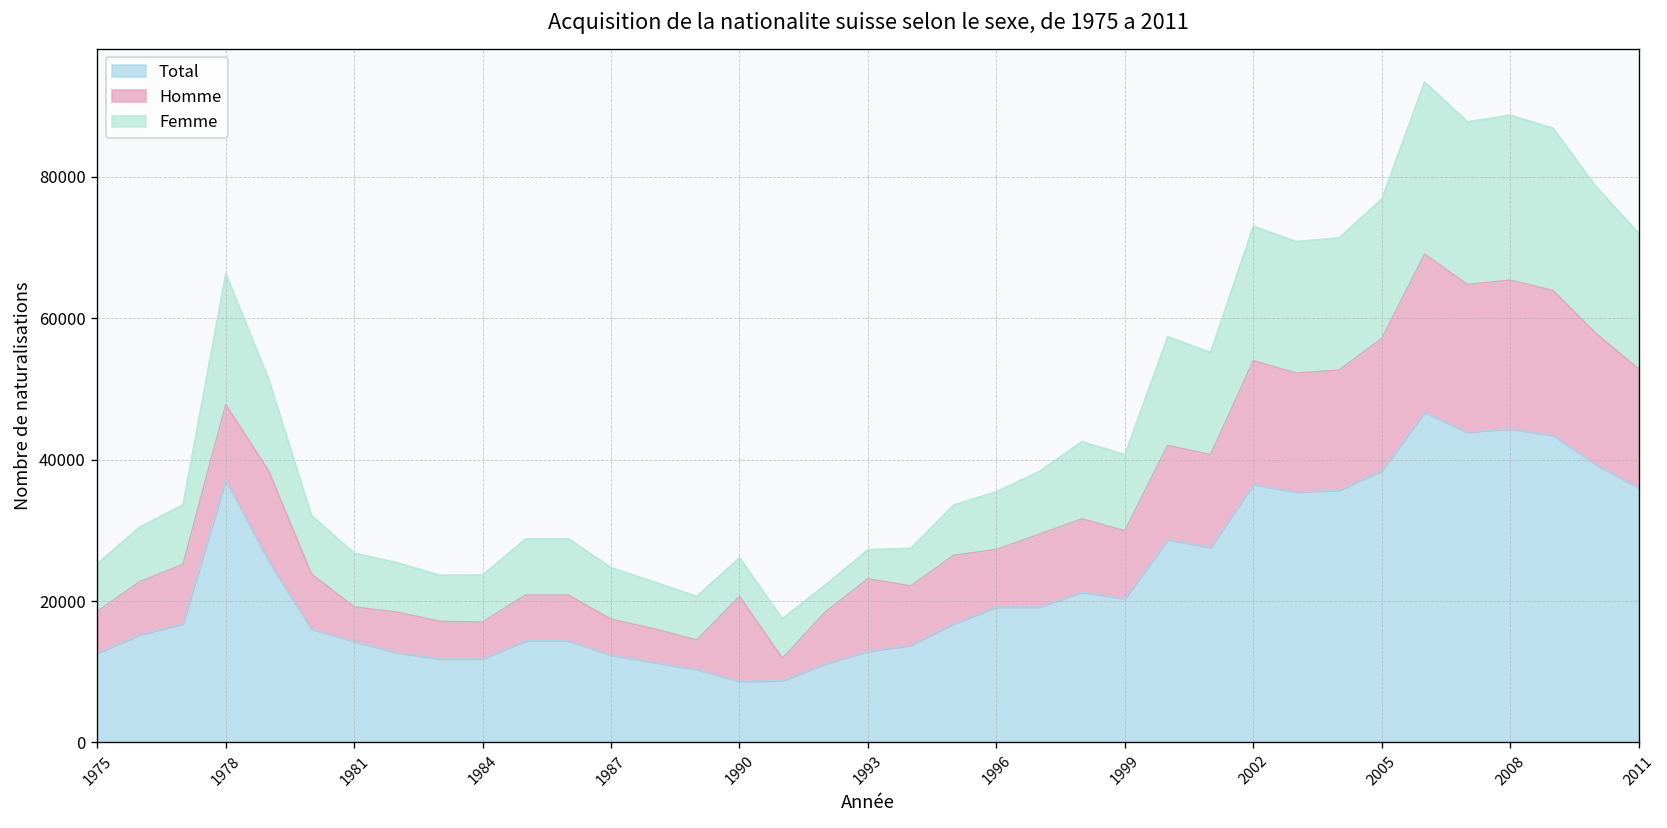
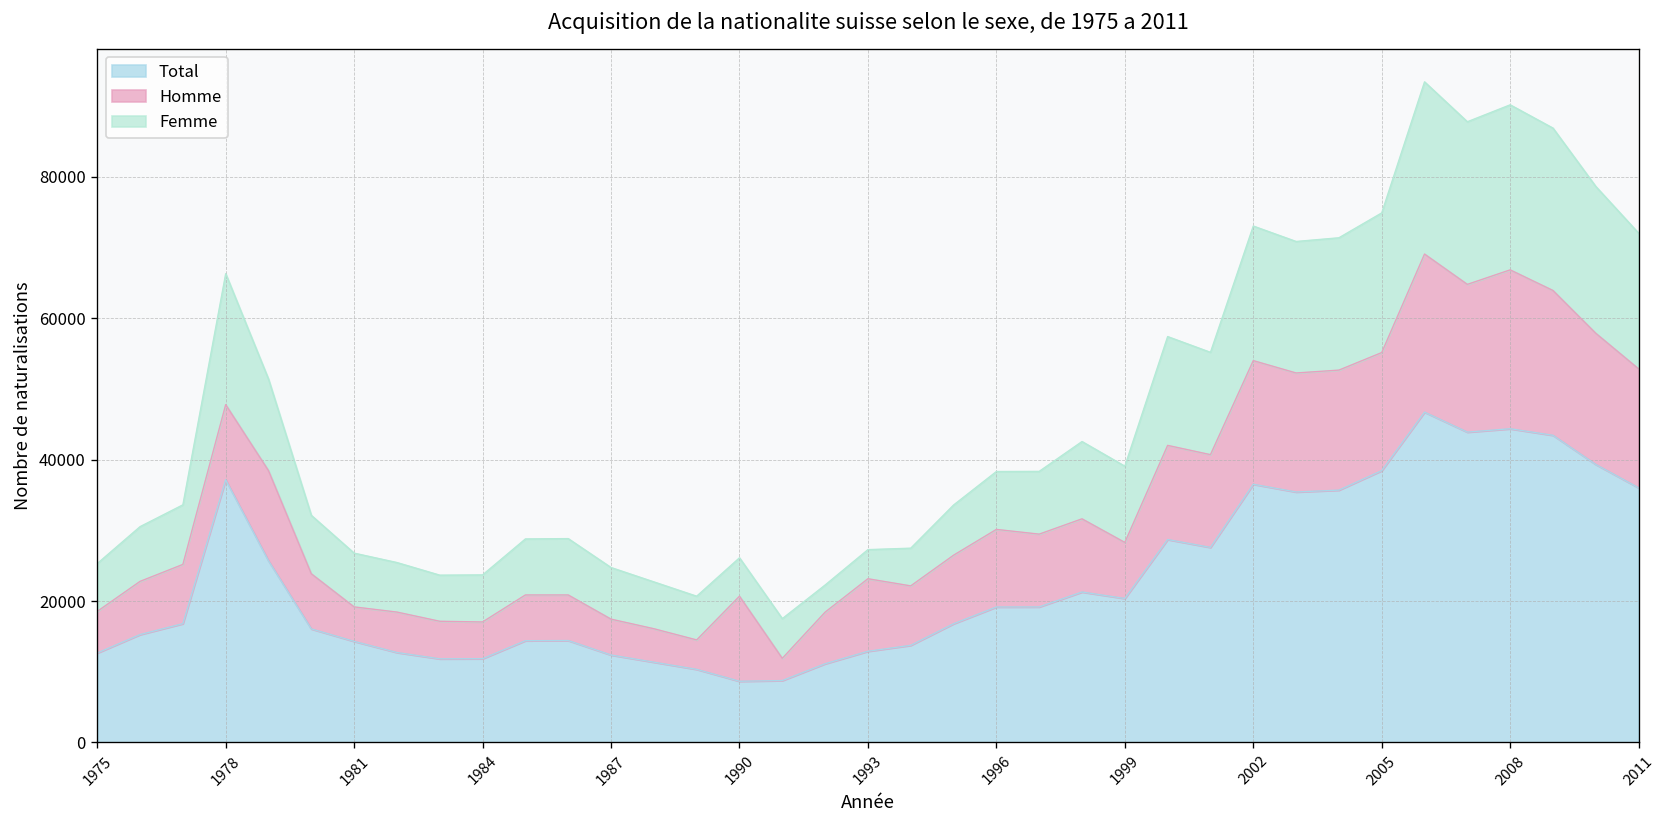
Homme, 1996: 8000 -> 11000
Homme, 1999: 10000 -> 8000
Homme, 2005: 19000 -> 17000
Homme, 2008: 21000 -> 22000
